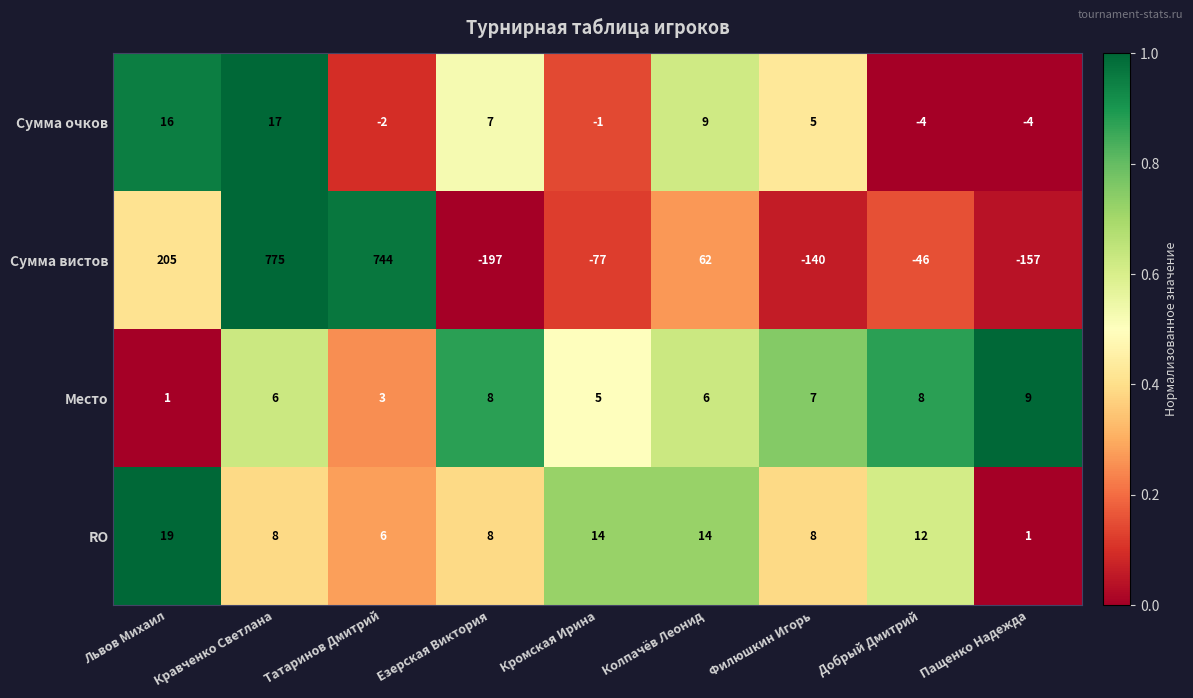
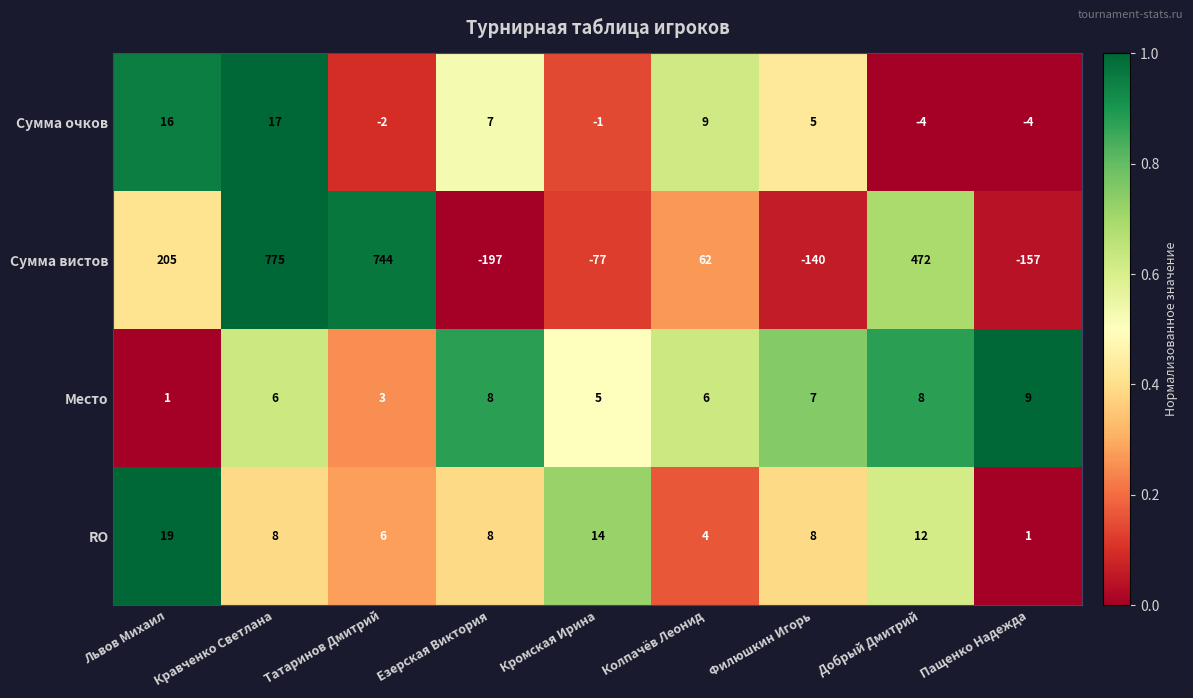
Сумма вистов, Добрый Дмитрий: -46 -> 472
RO, Колпачёв Леонид: 14 -> 4
